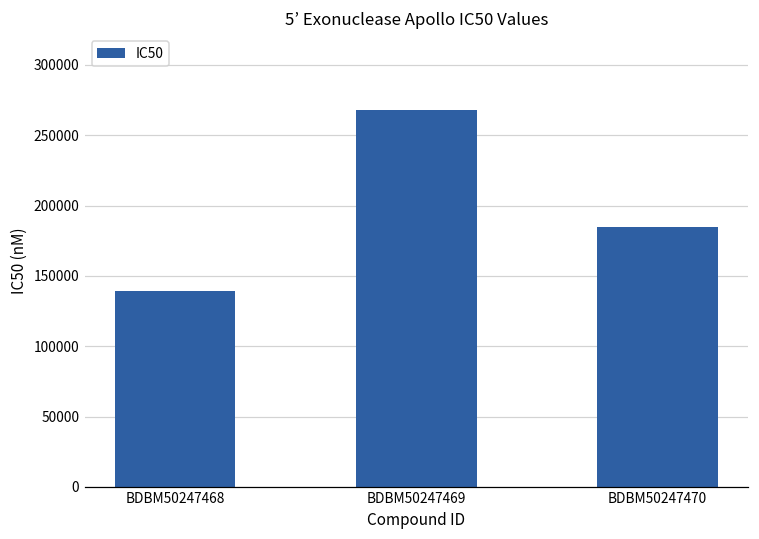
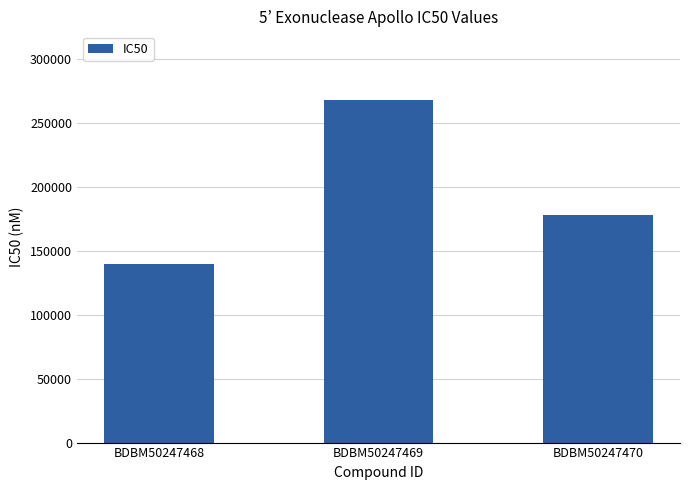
BDBM50247470: 185000 -> 178000
